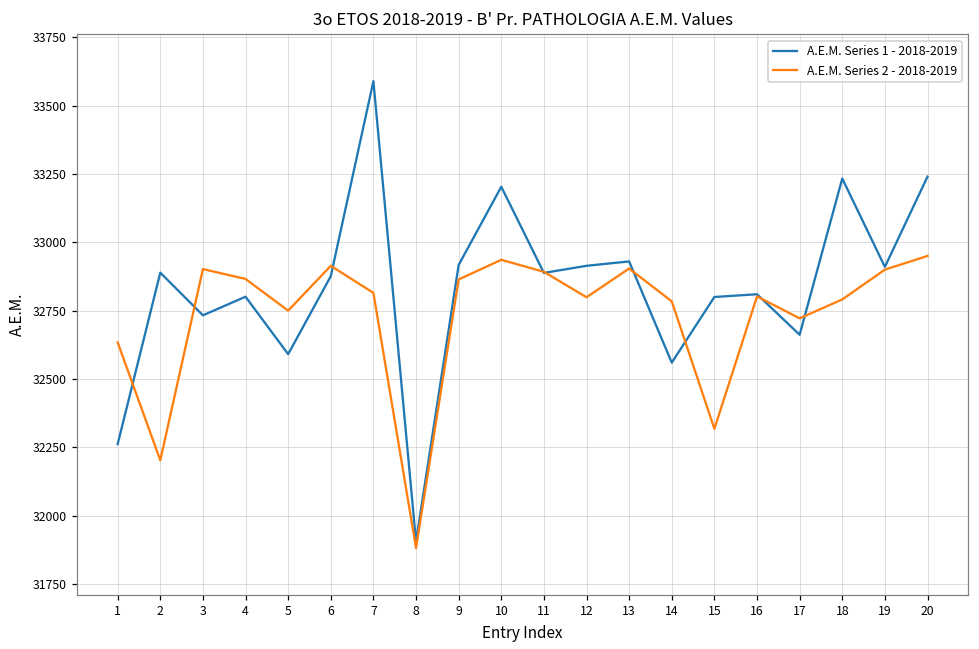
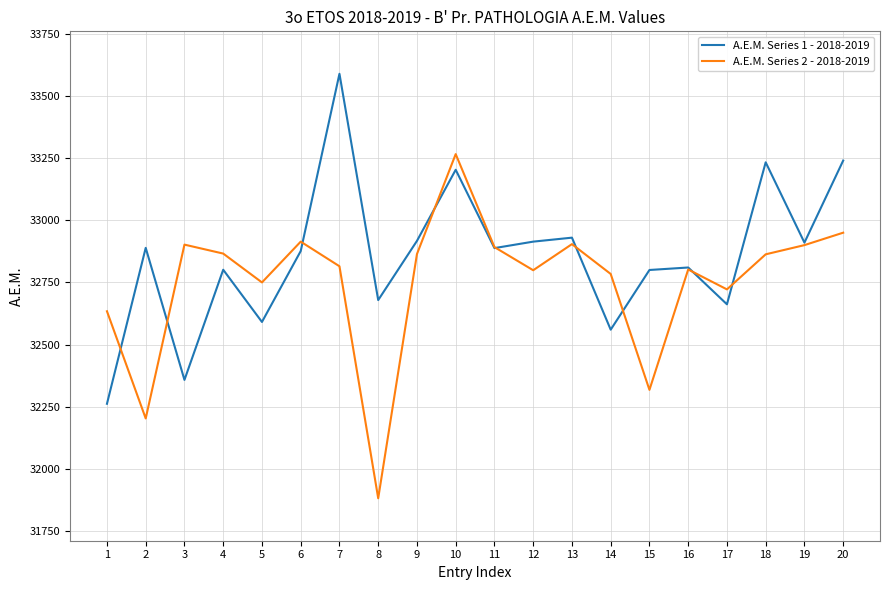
A.E.M. Series 1 - 2018-2019, 3: 32730 -> 32360
A.E.M. Series 1 - 2018-2019, 8: 31910 -> 32680
A.E.M. Series 2 - 2018-2019, 10: 32940 -> 33270
A.E.M. Series 2 - 2018-2019, 18: 32790 -> 32860
